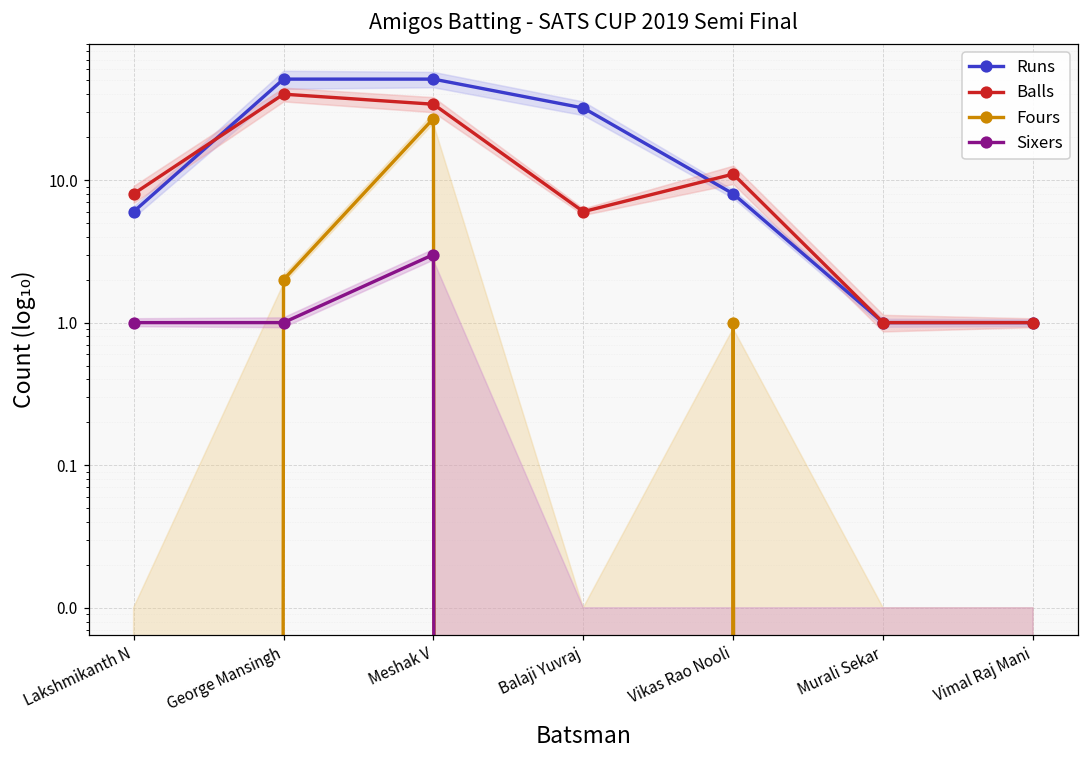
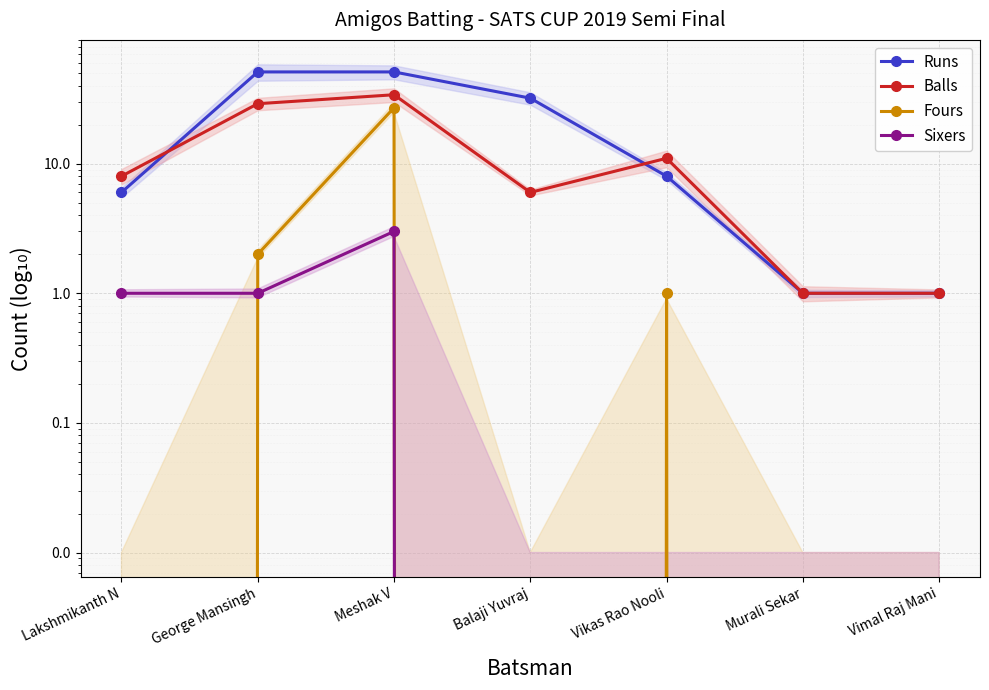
Balls, George Mansingh: 40 -> 29
